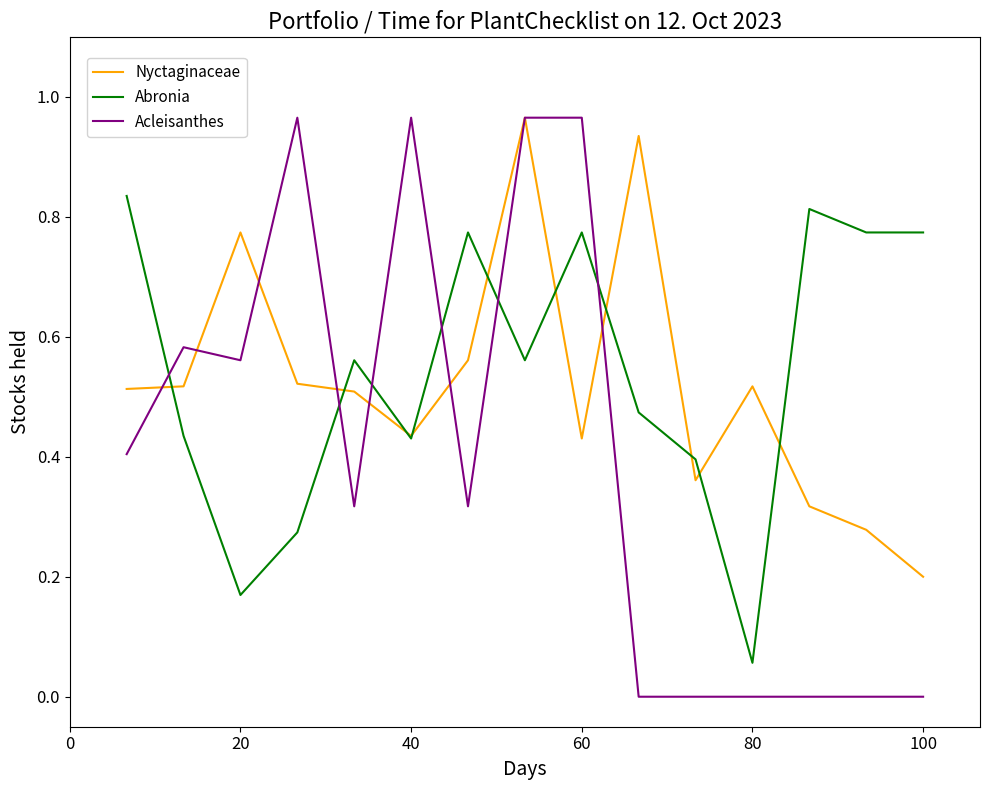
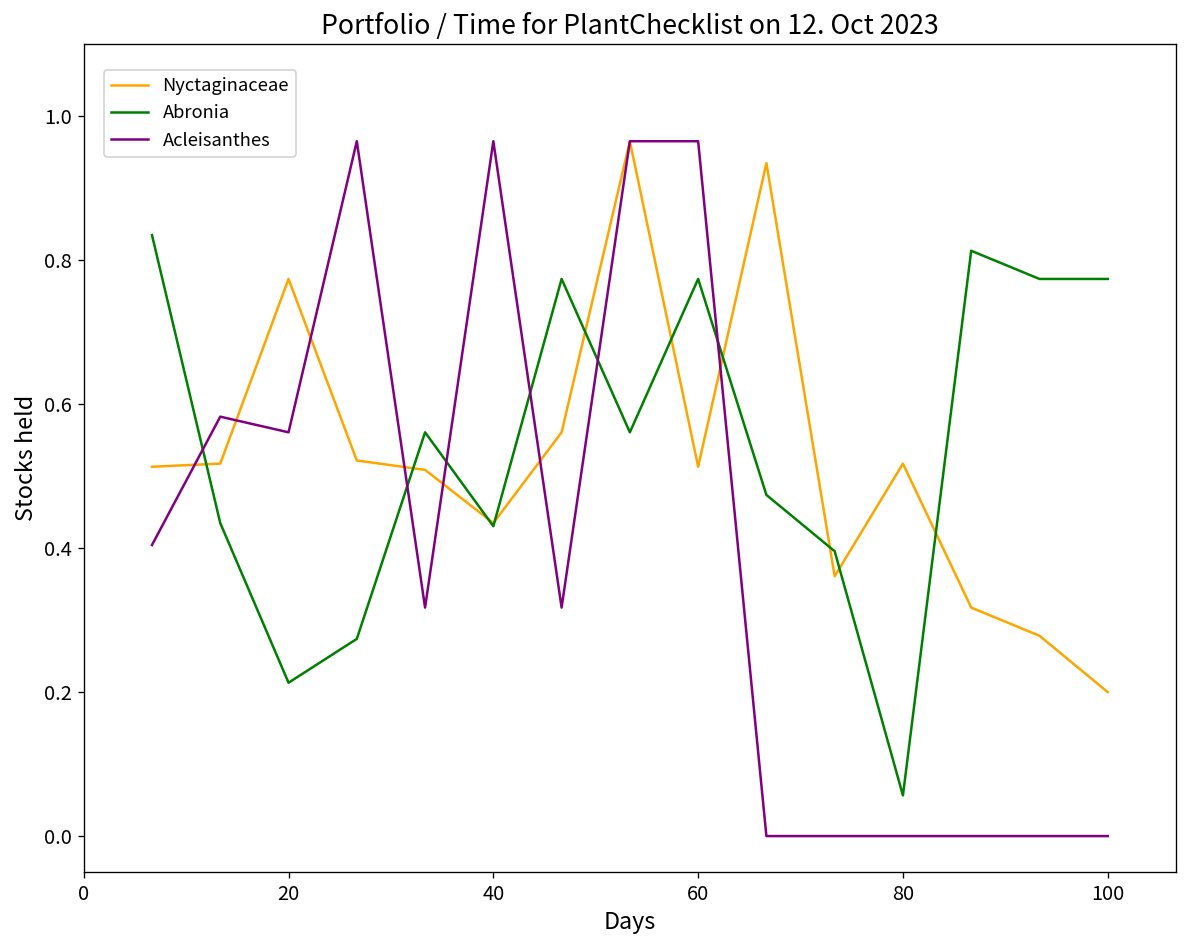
Abronia, 20: 0.17 -> 0.21
Nyctaginaceae, 60: 0.43 -> 0.51
